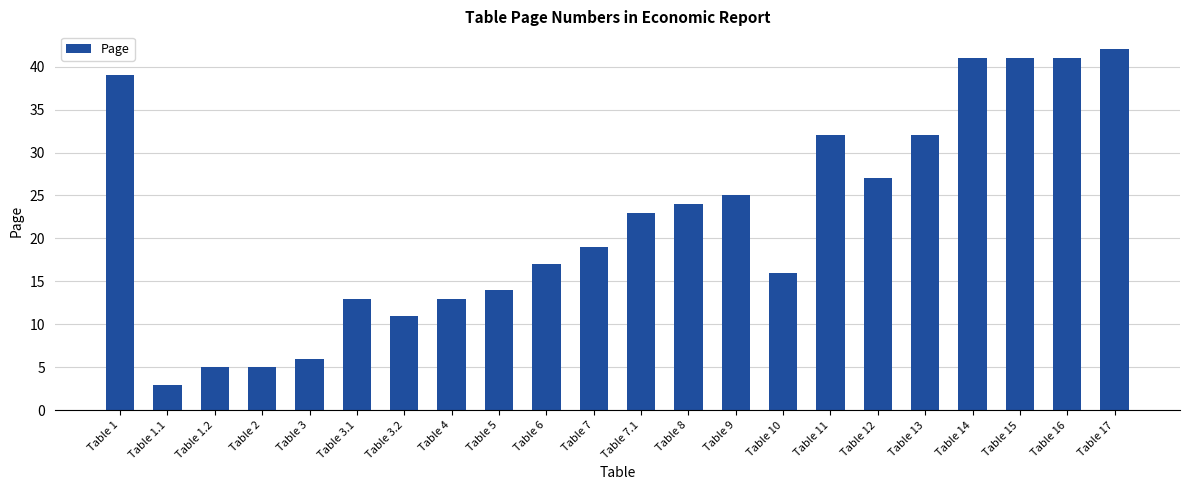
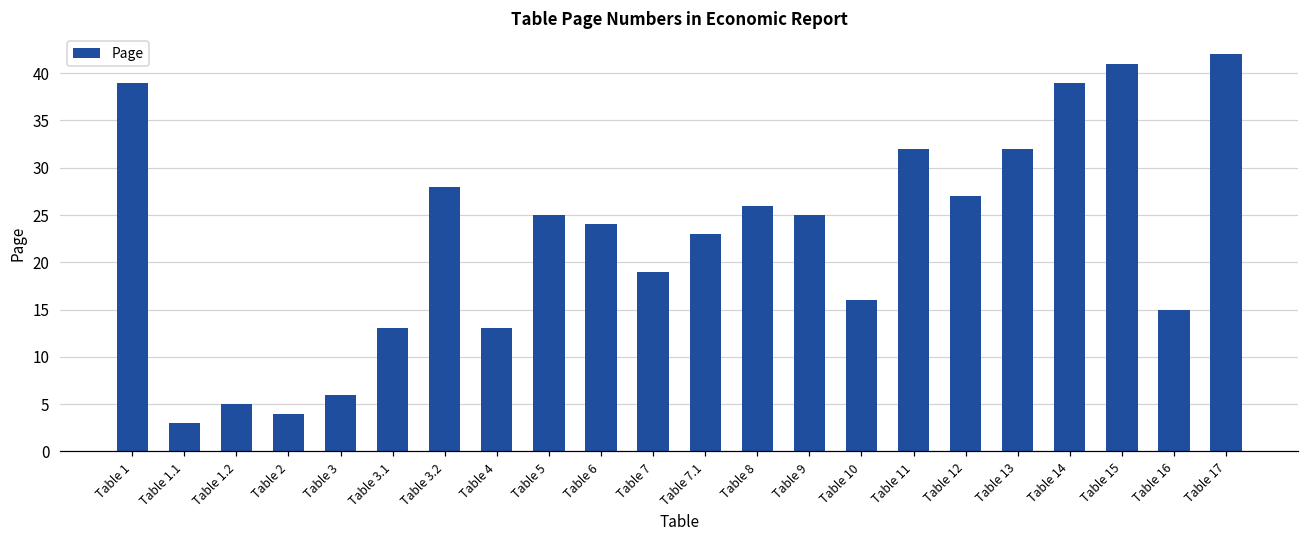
Table 2: 5 -> 4
Table 3.2: 11 -> 28
Table 5: 14 -> 25
Table 6: 17 -> 24
Table 8: 24 -> 26
Table 14: 41 -> 39
Table 16: 41 -> 15
